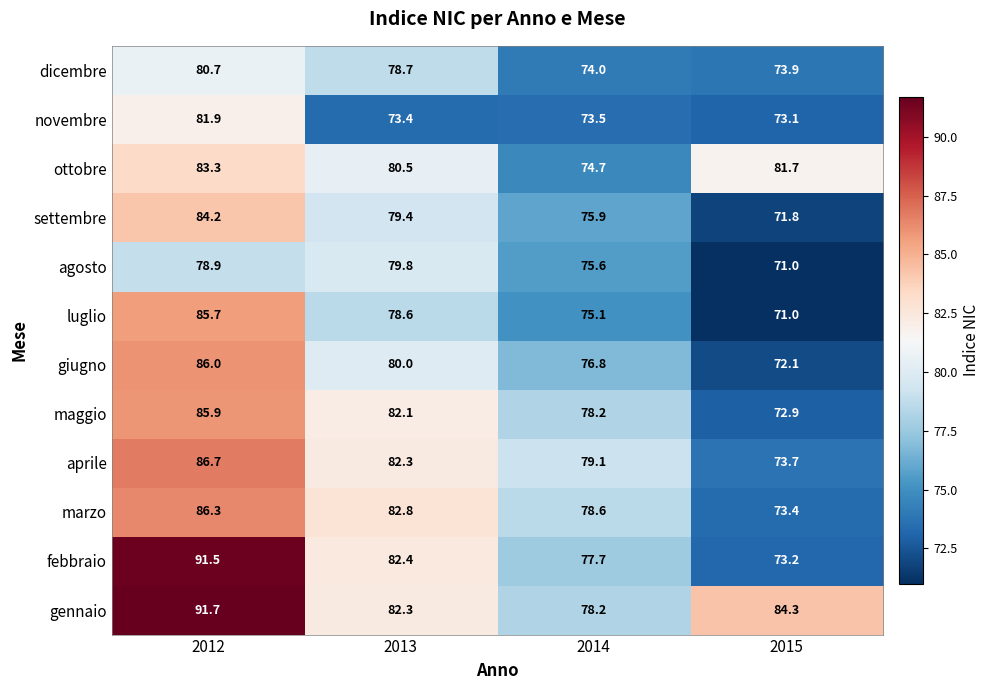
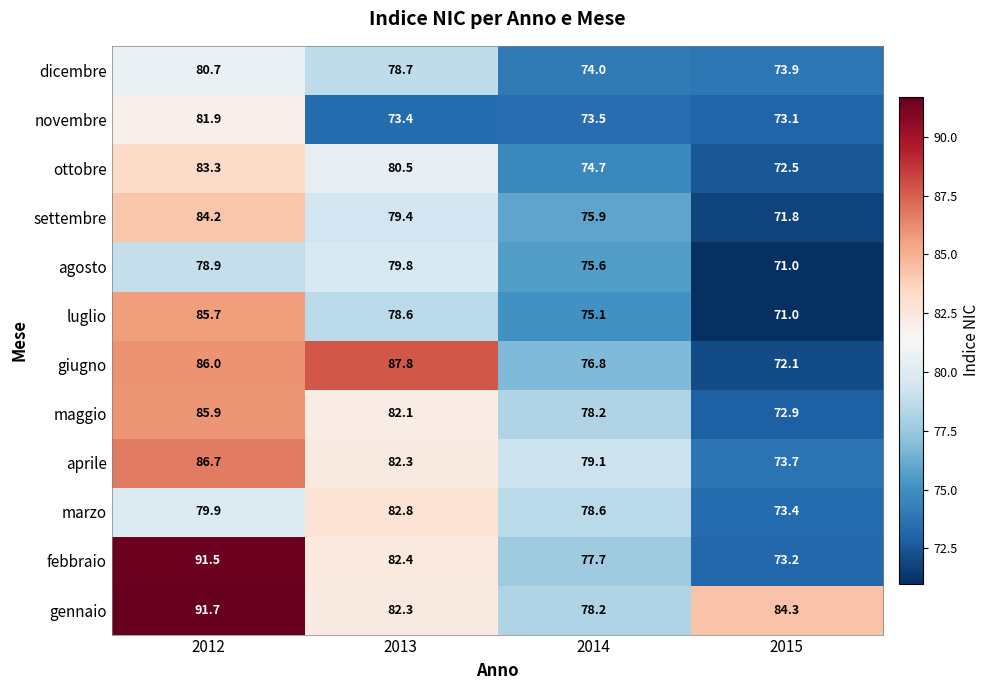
ottobre, 2015: 81.7 -> 72.5
giugno, 2013: 80.0 -> 87.8
marzo, 2012: 86.3 -> 79.9
